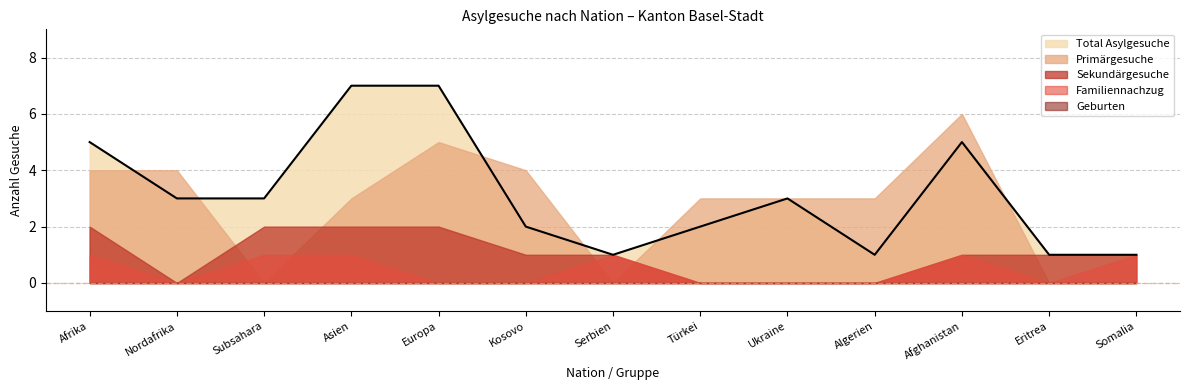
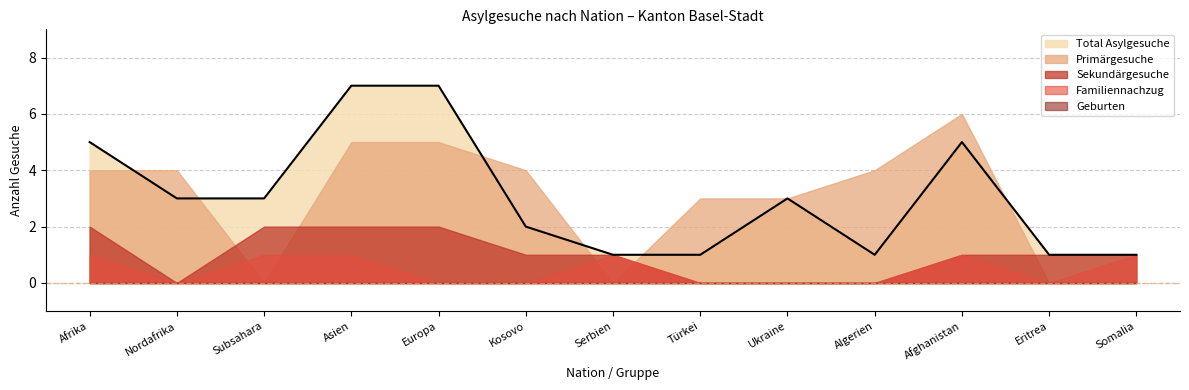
Primärgesuche, Asien: 3 -> 5
Total Asylgesuche, Türkei: 2 -> 1
Primärgesuche, Algerien: 3 -> 4
